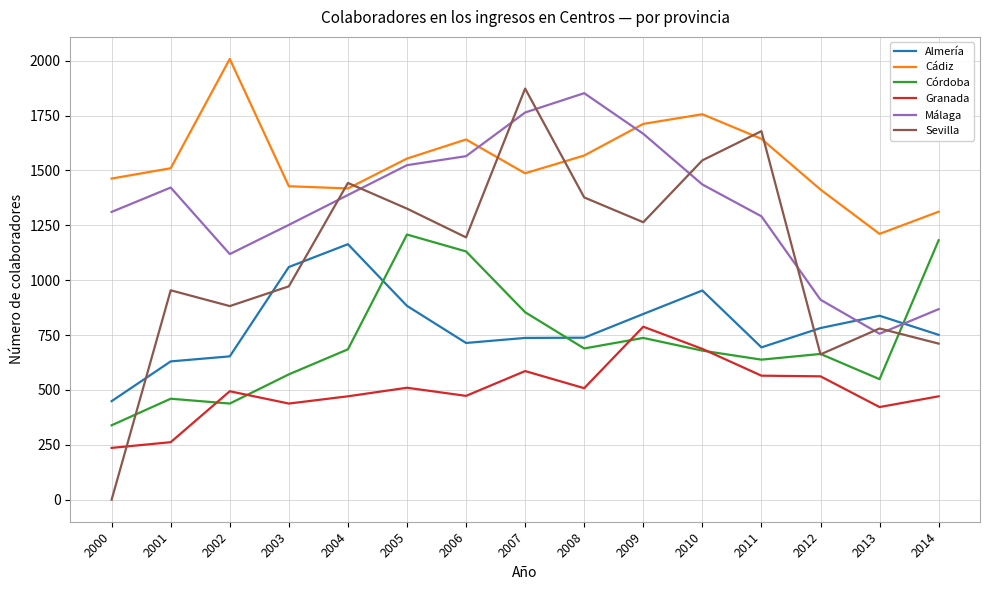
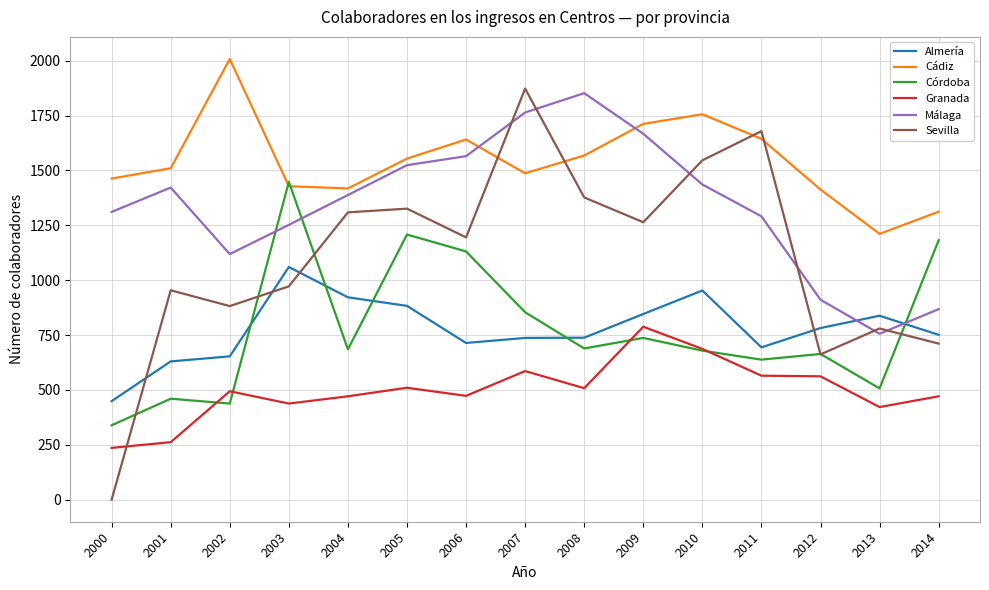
Córdoba, 2003: 570 -> 1450
Almería, 2004: 1160 -> 920
Sevilla, 2004: 1440 -> 1310
Córdoba, 2013: 550 -> 510
